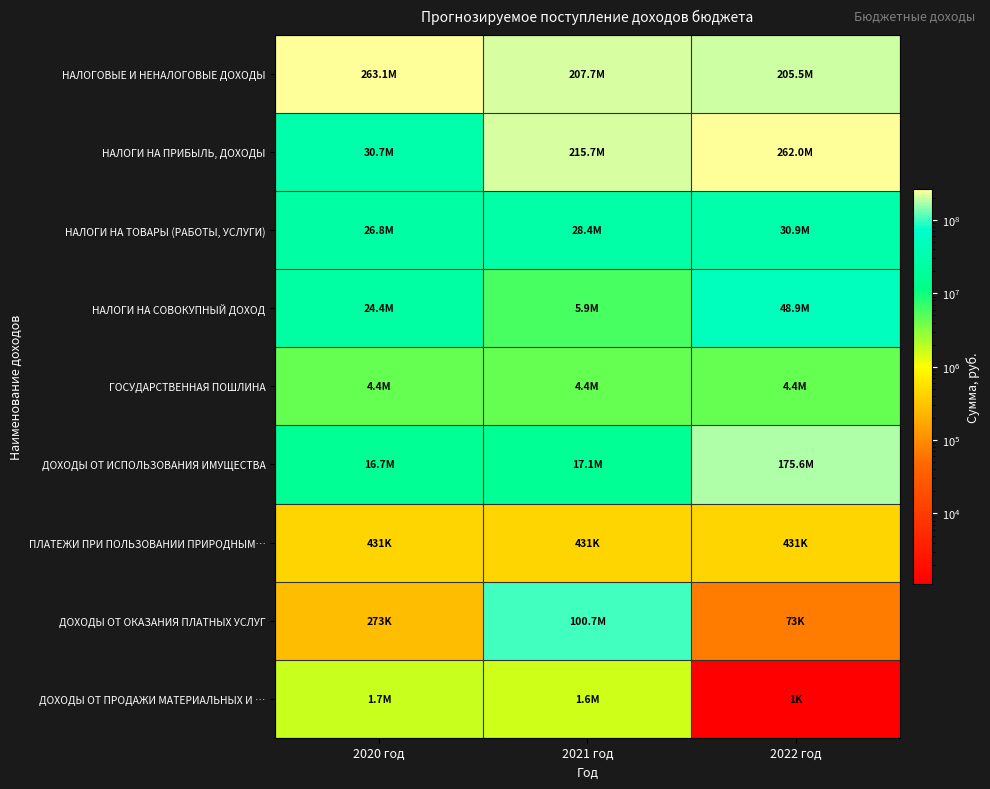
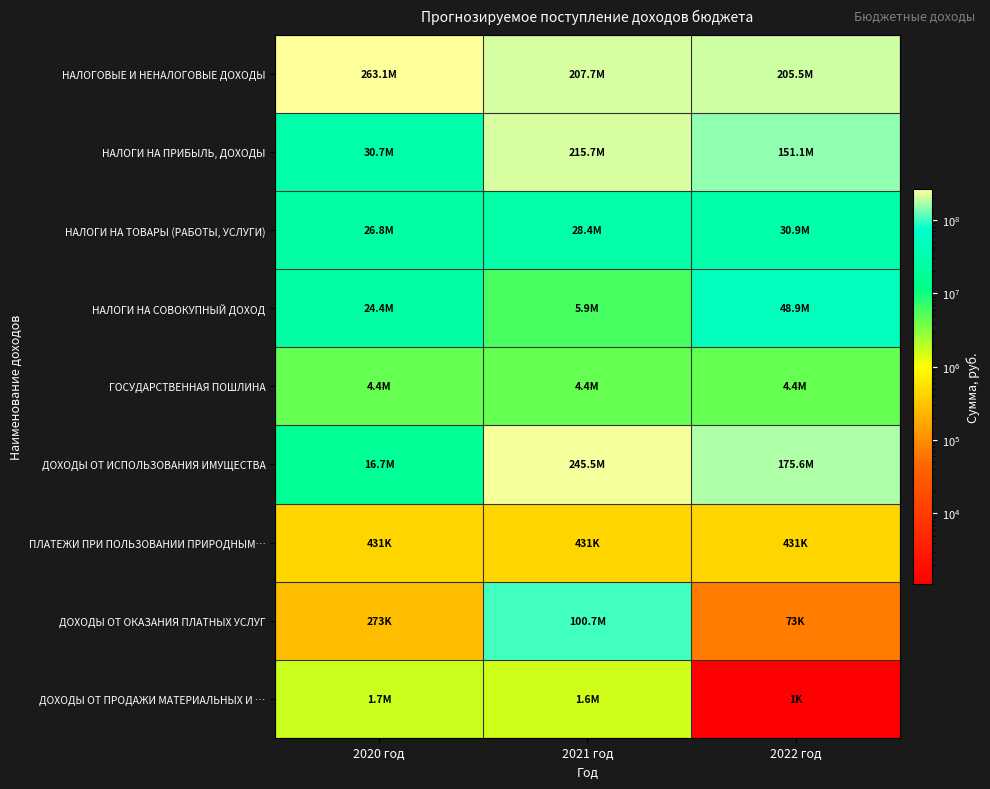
НАЛОГИ НА ПРИБЫЛЬ, ДОХОДЫ, 2022 год: 262.0M -> 151.1M
ДОХОДЫ ОТ ИСПОЛЬЗОВАНИЯ ИМУЩЕСТВА, 2021 год: 17.1M -> 245.5M
